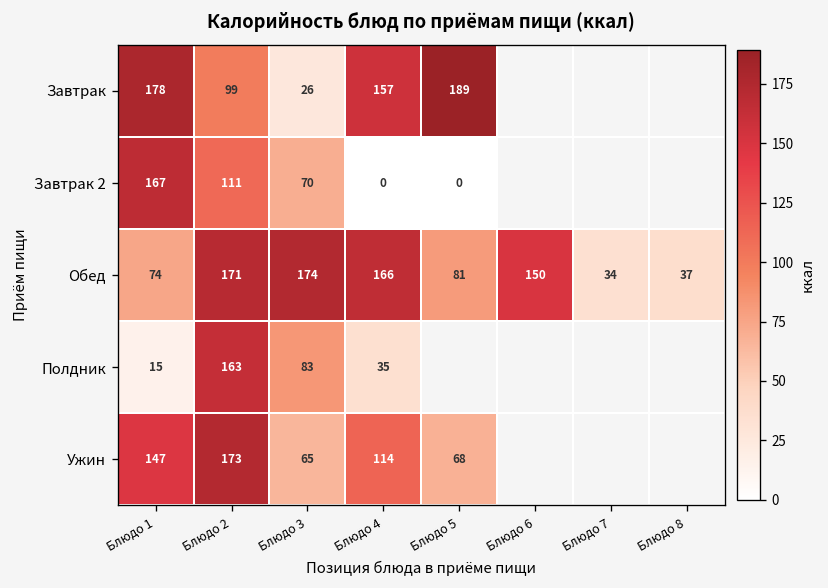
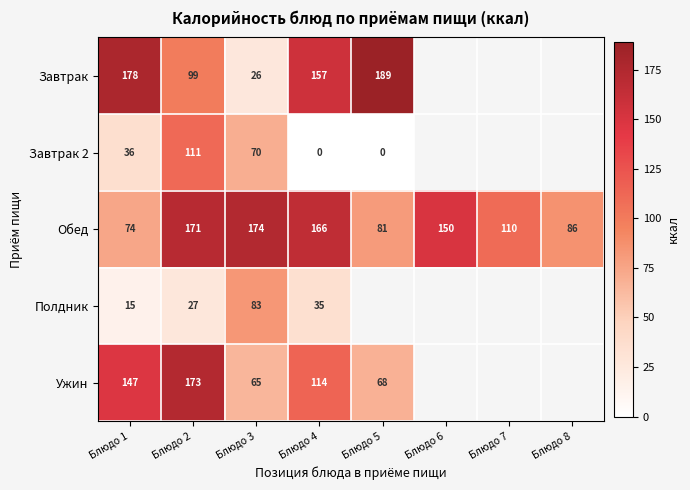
Завтрак 2, Блюдо 1: 167 -> 36
Обед, Блюдо 7: 34 -> 110
Обед, Блюдо 8: 37 -> 86
Полдник, Блюдо 2: 163 -> 27
